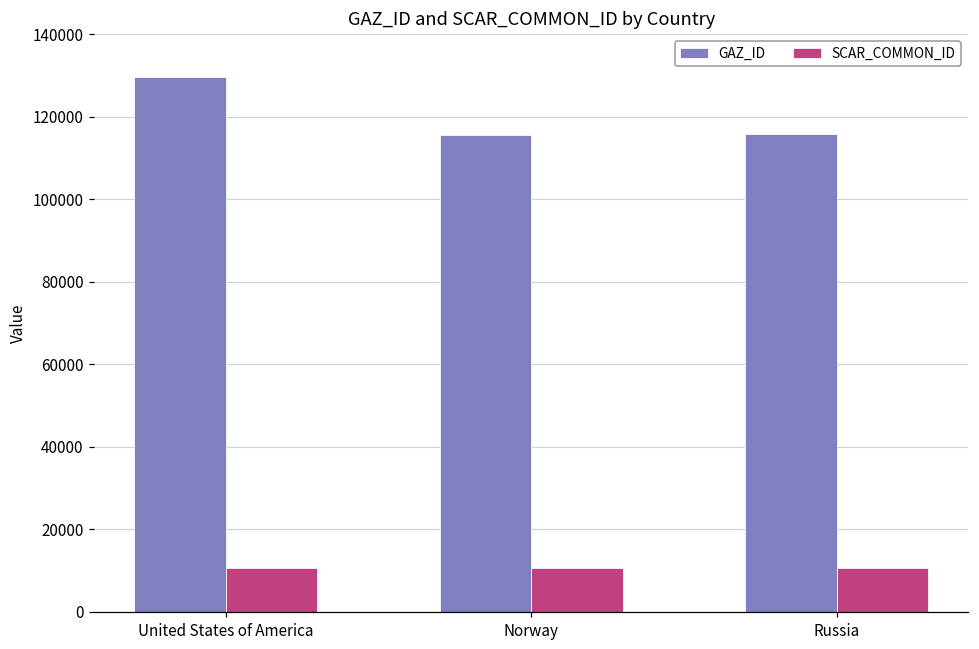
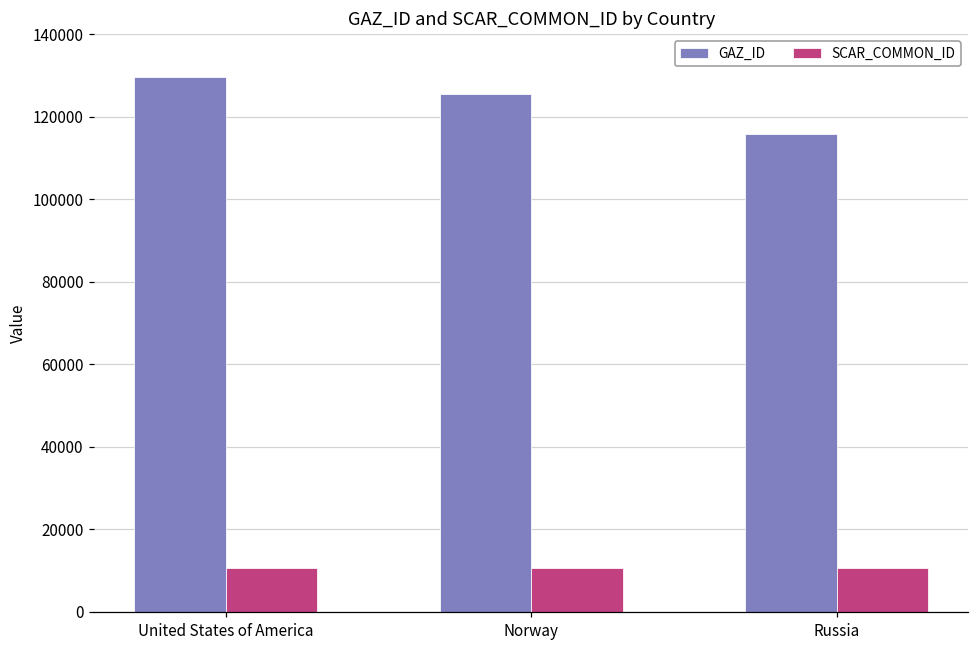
GAZ_ID, Norway: 116000 -> 126000
